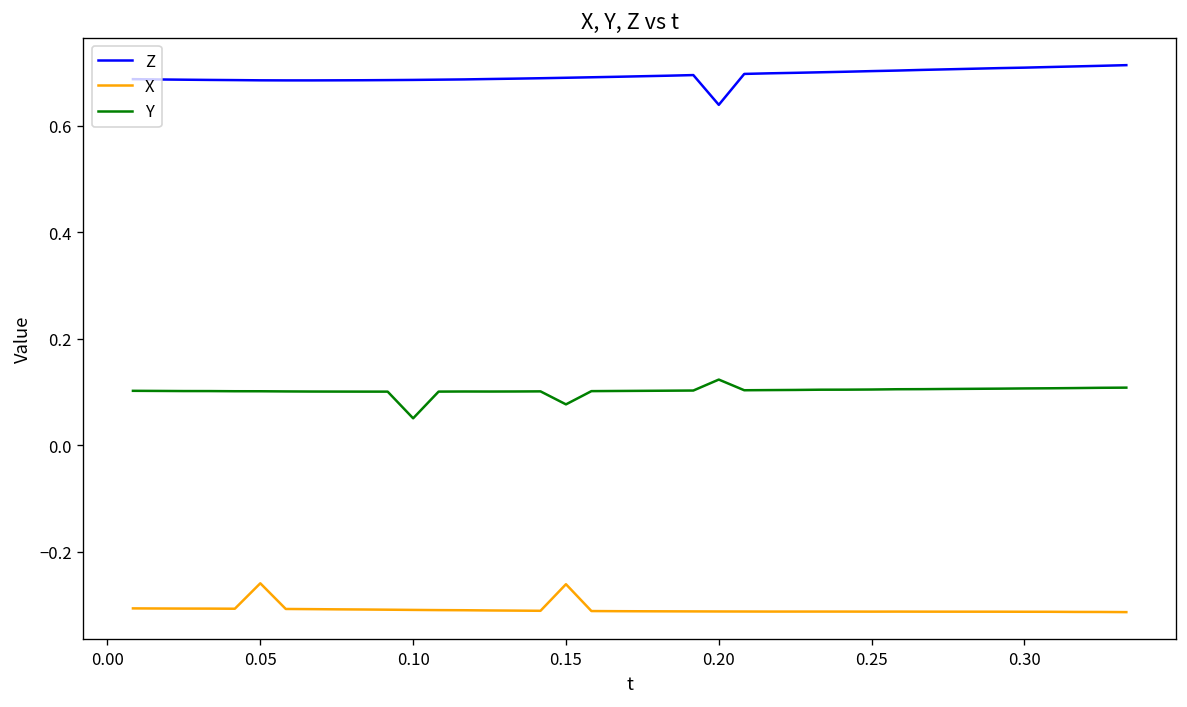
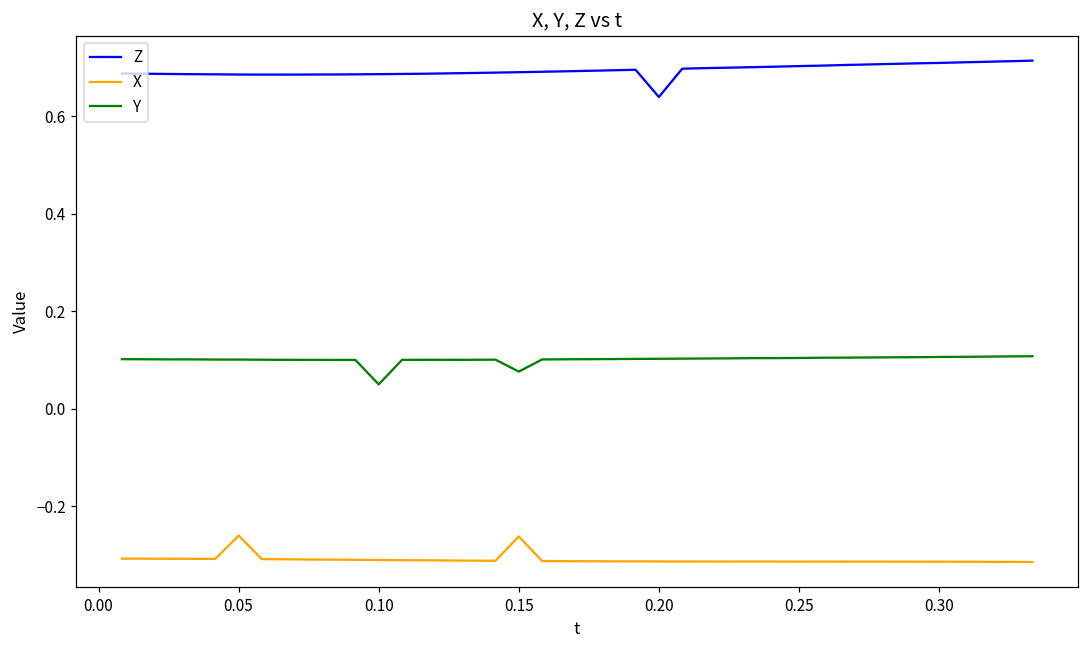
Y, 0.20: 0.12 -> 0.10
